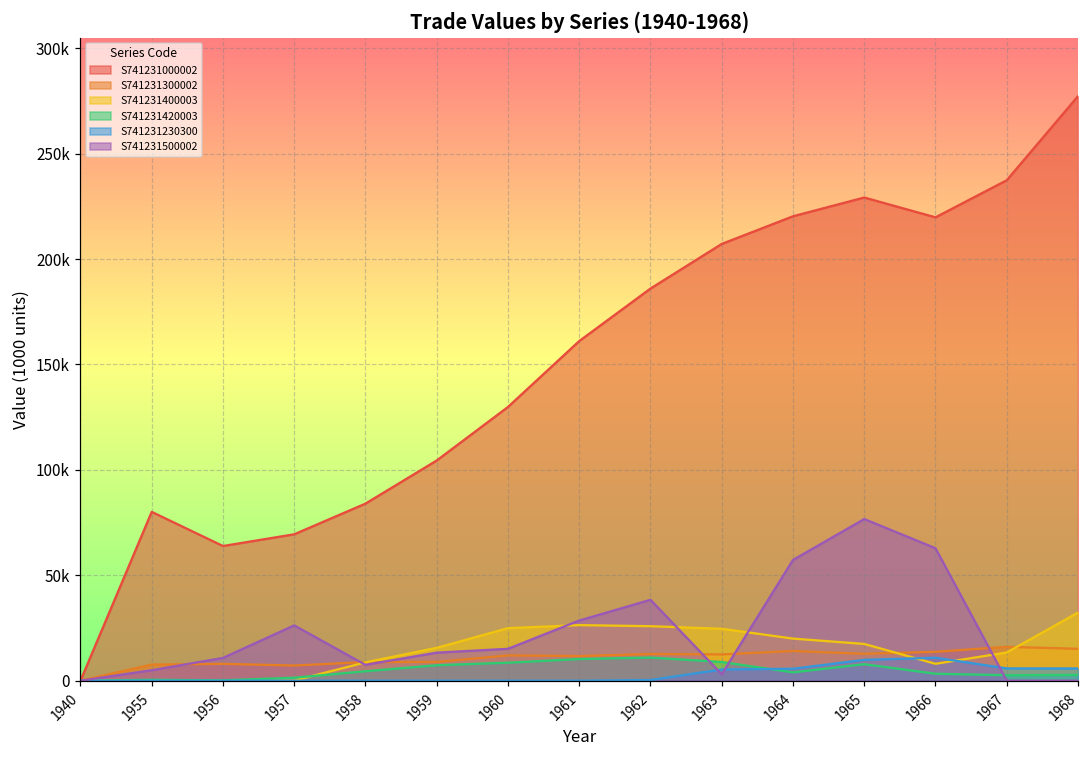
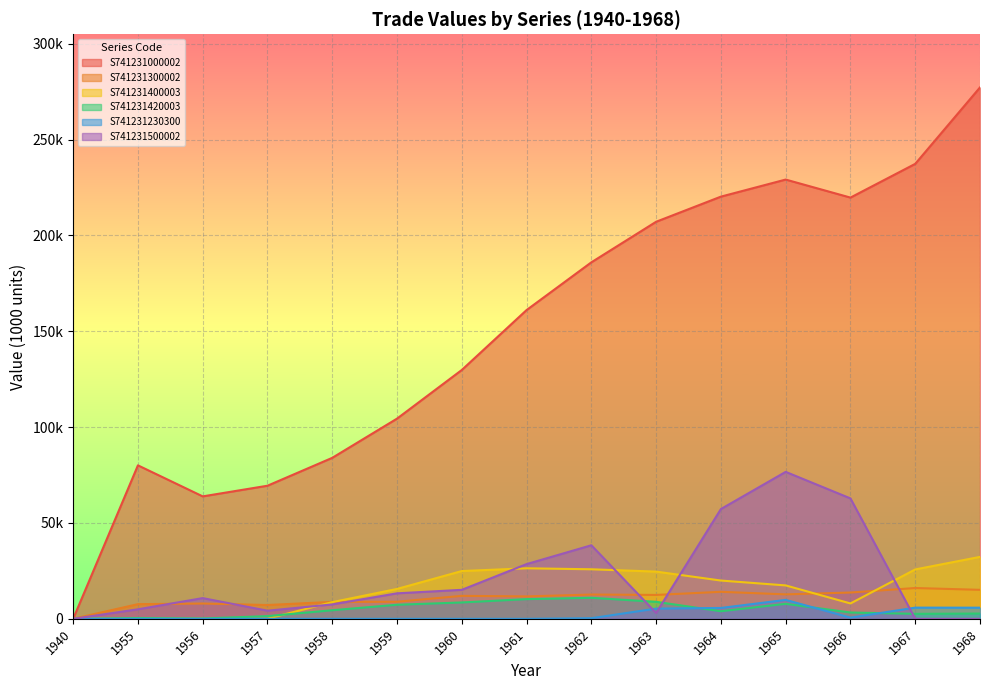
S741231500002, 1957: 26000 -> 4000
S741231230300, 1966: 11000 -> 1000
S741231400003, 1967: 13000 -> 26000
